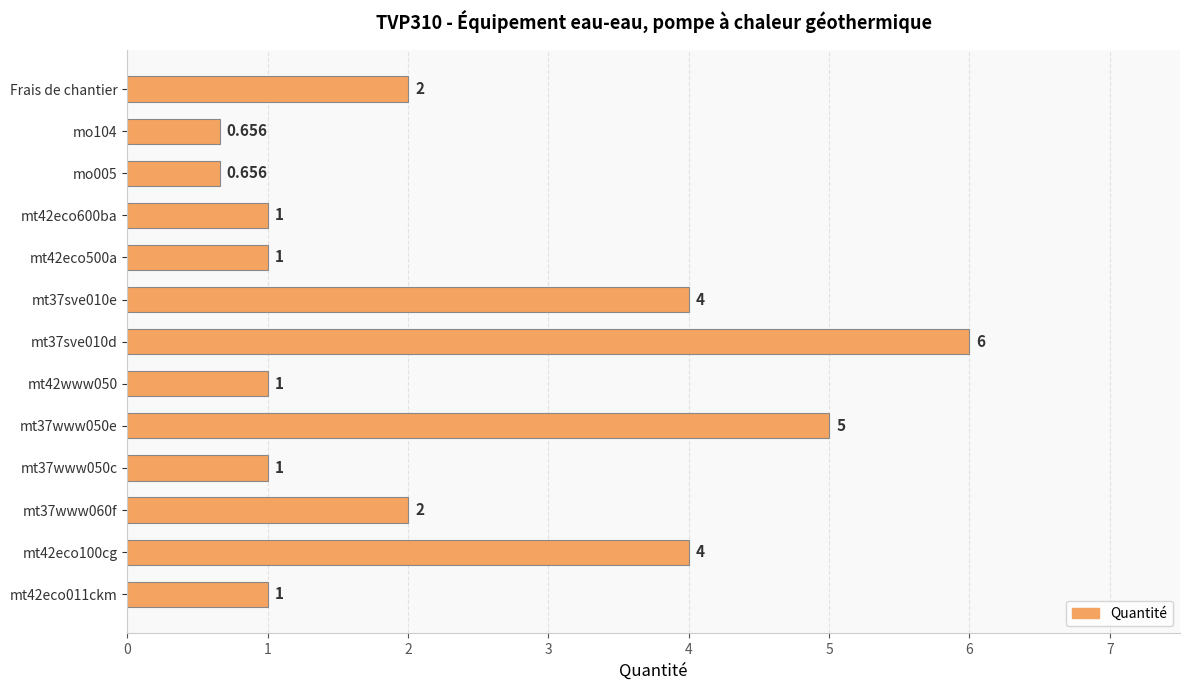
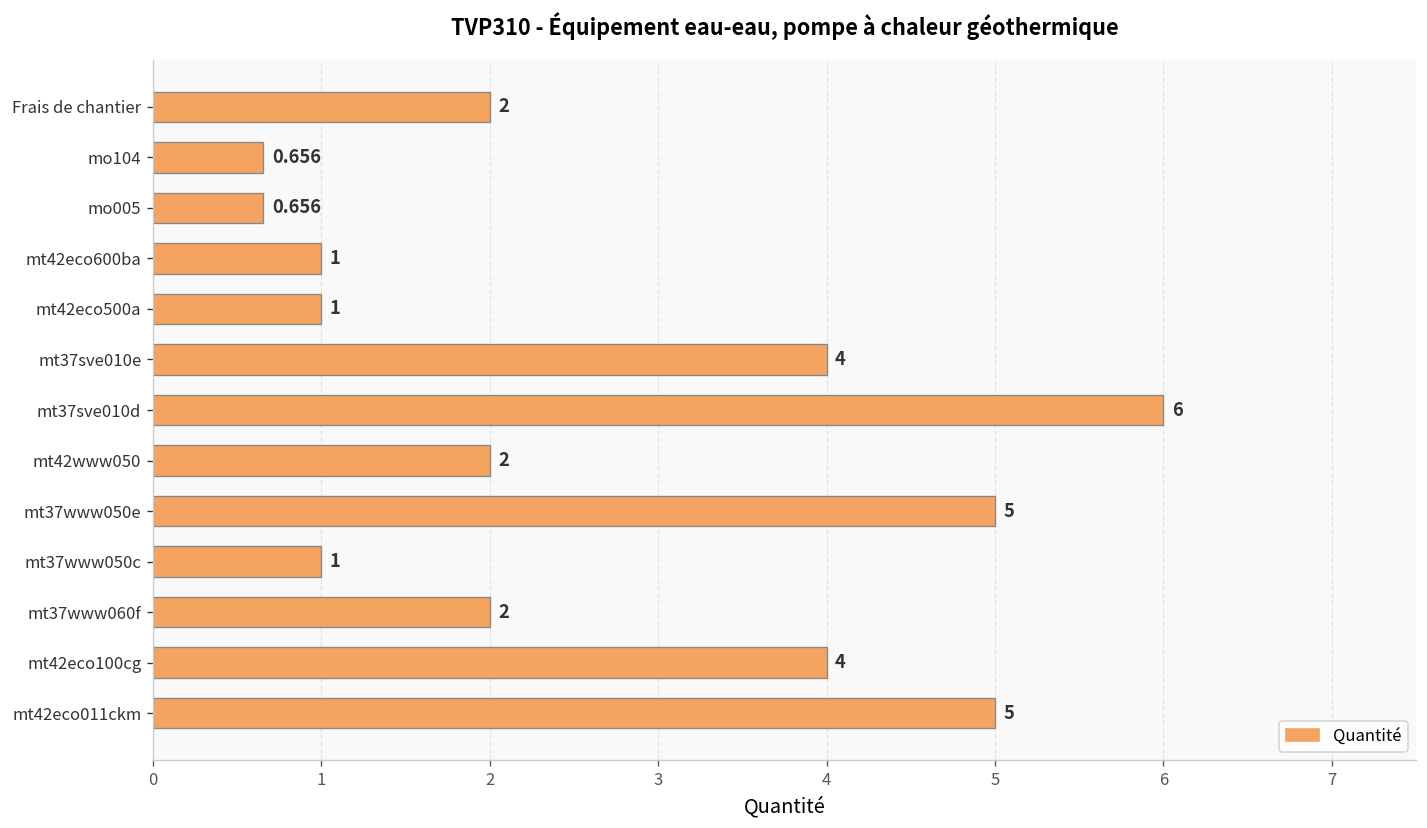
mt42www050: 1 -> 2
mt42eco011ckm: 1 -> 5
